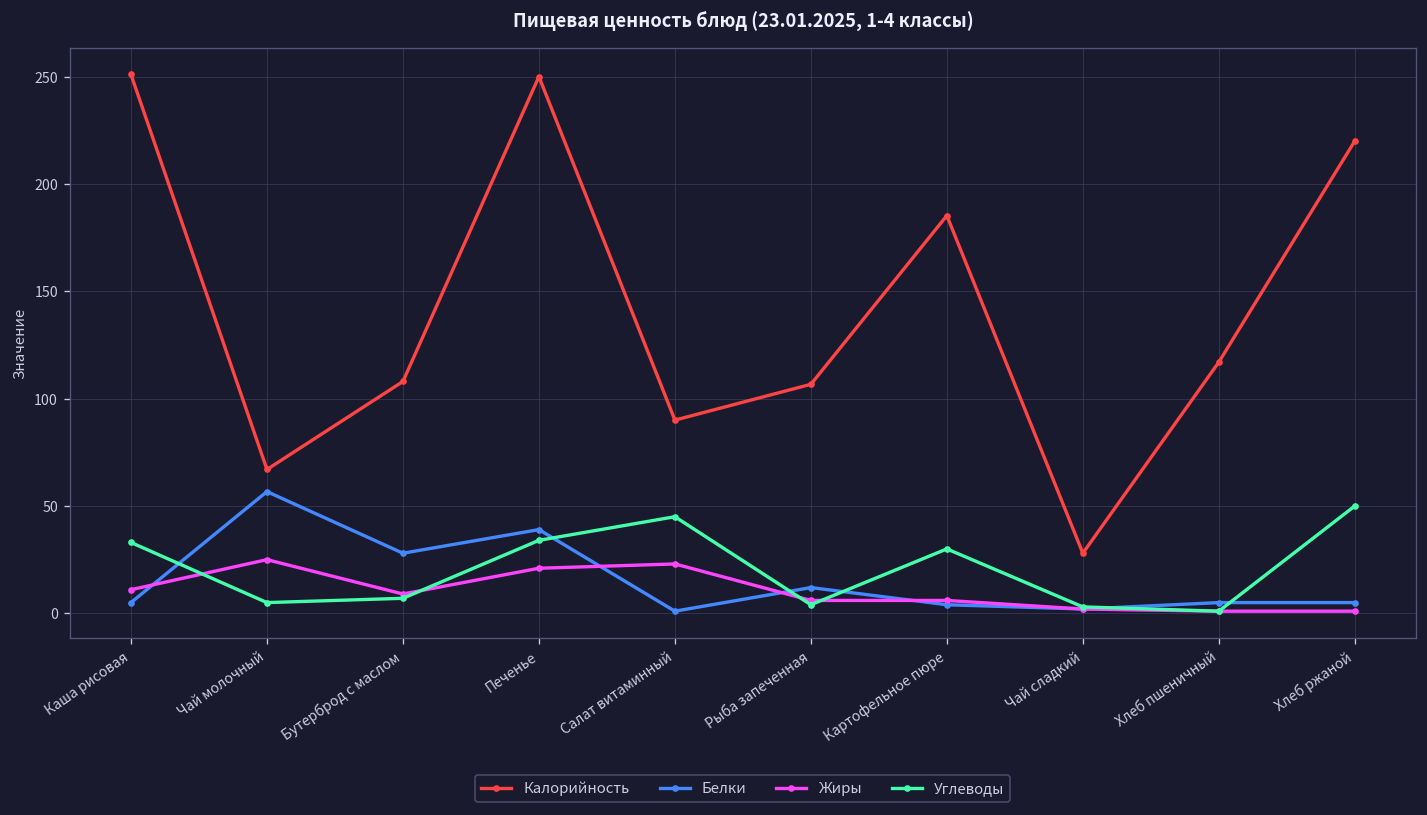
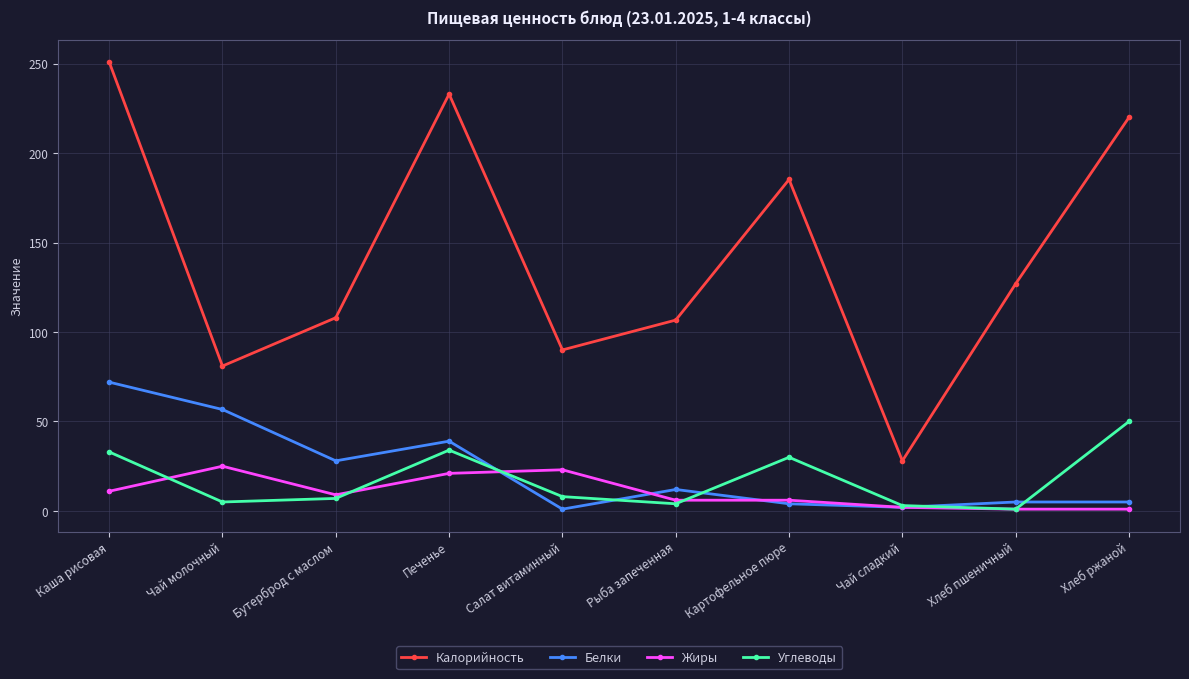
Белки, Каша рисовая: 5 -> 72
Калорийность, Чай молочный: 67 -> 81
Калорийность, Печенье: 250 -> 233
Углеводы, Салат витаминный: 45 -> 8
Калорийность, Хлеб пшеничный: 117 -> 127
